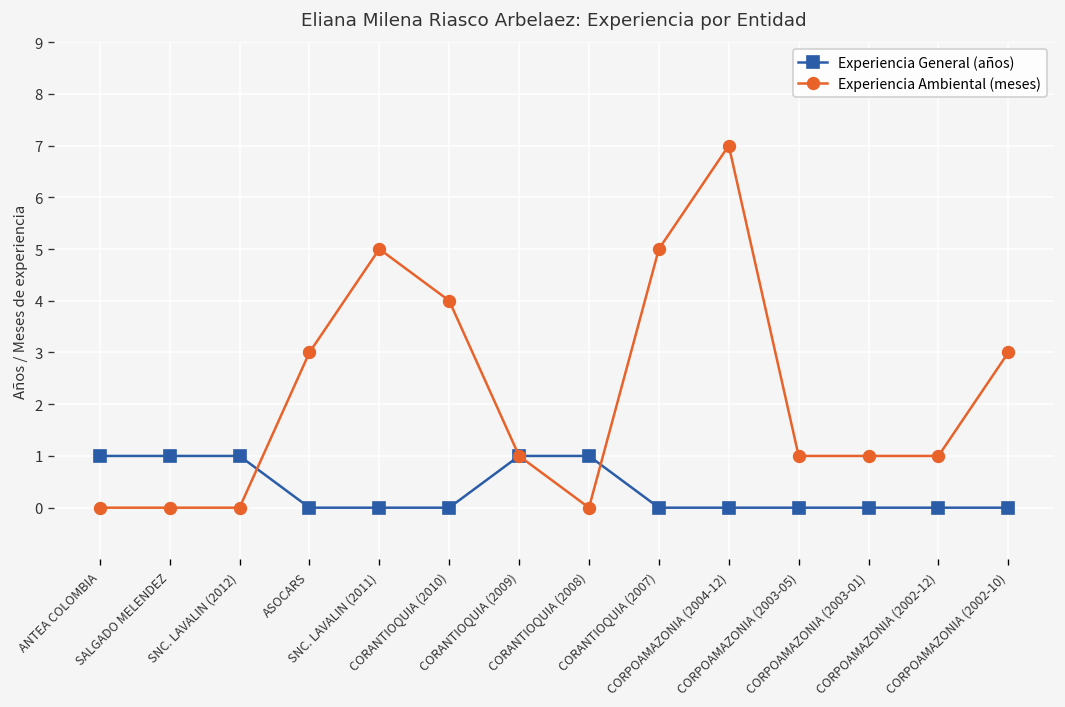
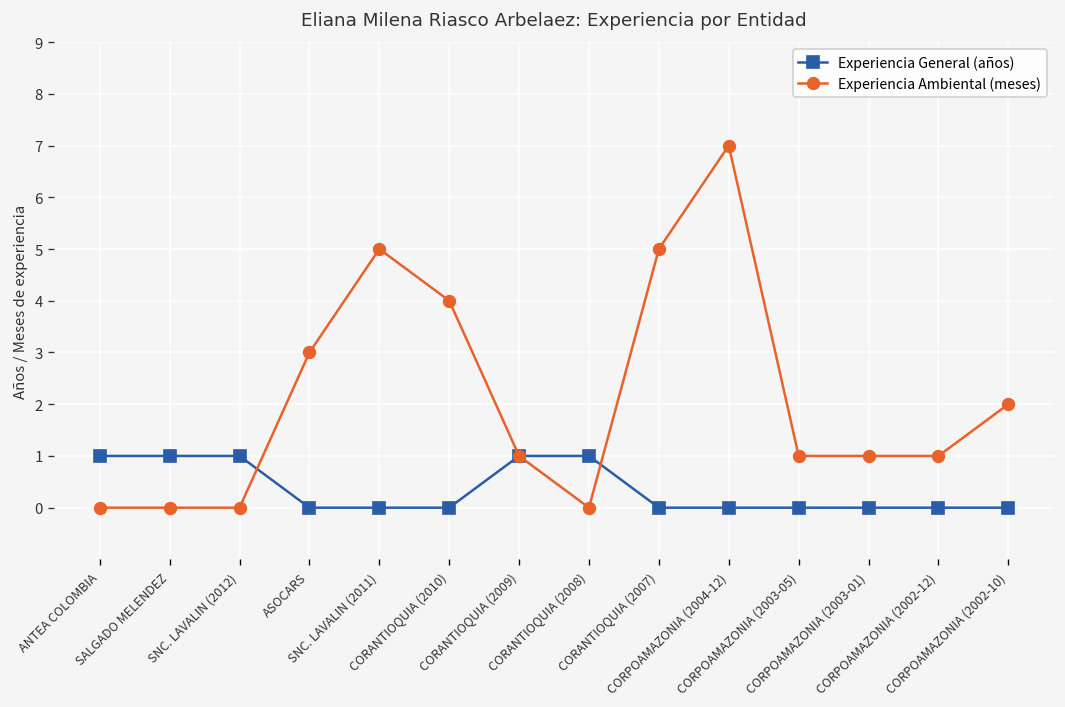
Experiencia Ambiental (meses), CORPOAMAZONIA (2002-10): 3 -> 2
